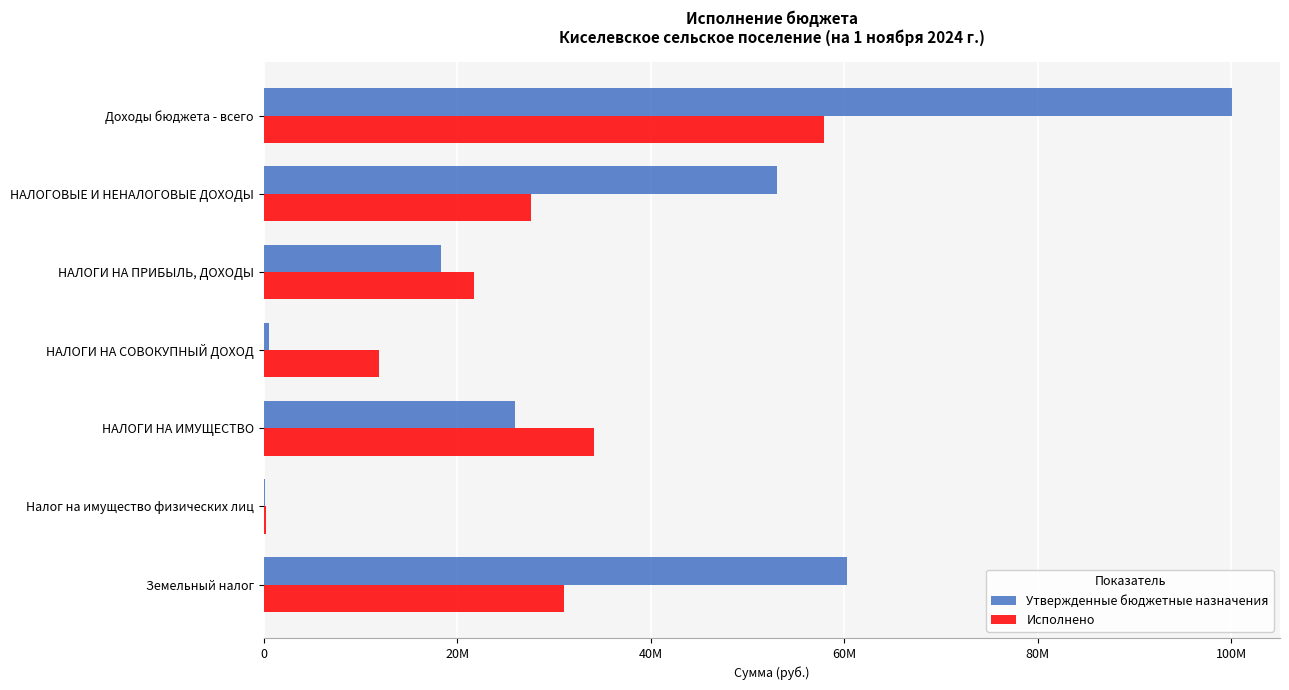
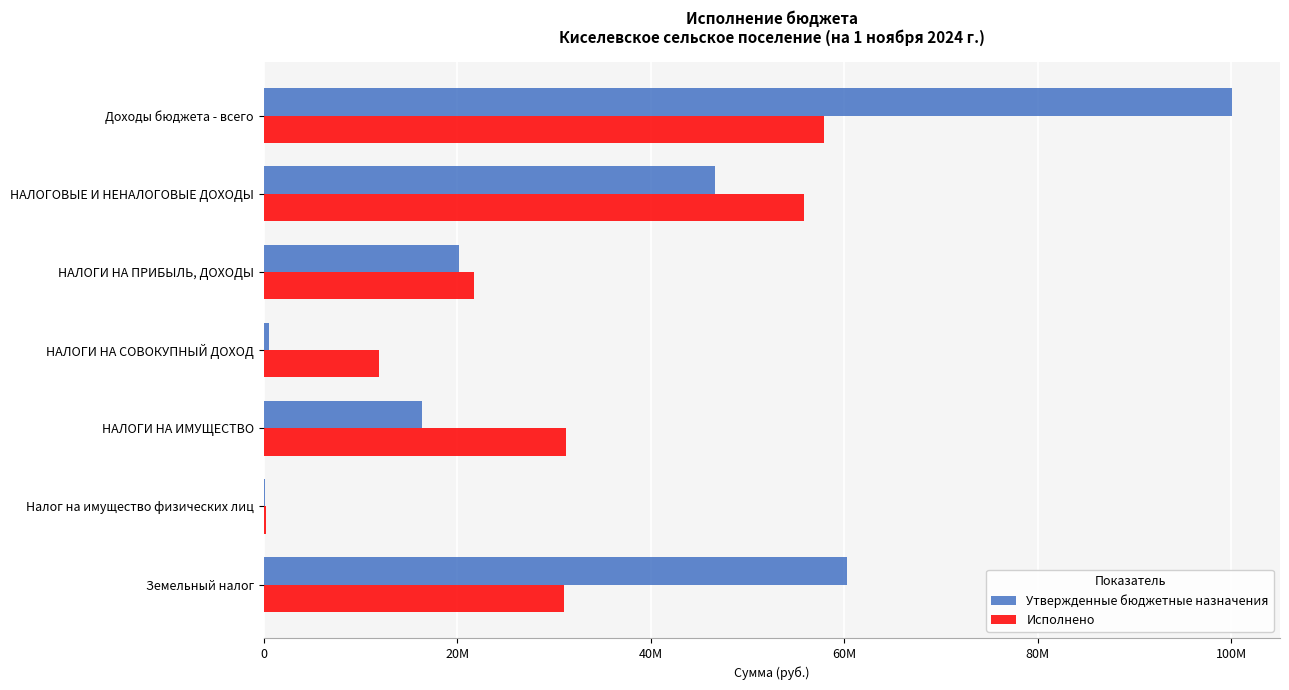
Утвержденные бюджетные назначения, НАЛОГОВЫЕ И НЕНАЛОГОВЫЕ ДОХОДЫ: 53000000 -> 47000000
Исполнено, НАЛОГОВЫЕ И НЕНАЛОГОВЫЕ ДОХОДЫ: 28000000 -> 56000000
Утвержденные бюджетные назначения, НАЛОГИ НА ПРИБЫЛЬ, ДОХОДЫ: 18000000 -> 20000000
Утвержденные бюджетные назначения, НАЛОГИ НА ИМУЩЕСТВО: 26000000 -> 16000000
Исполнено, НАЛОГИ НА ИМУЩЕСТВО: 34000000 -> 31000000
